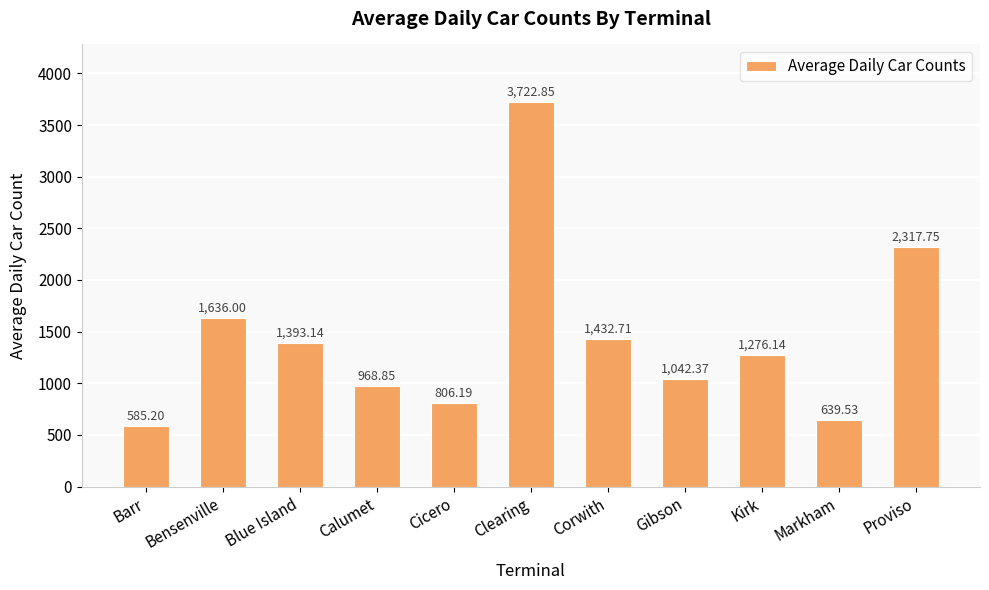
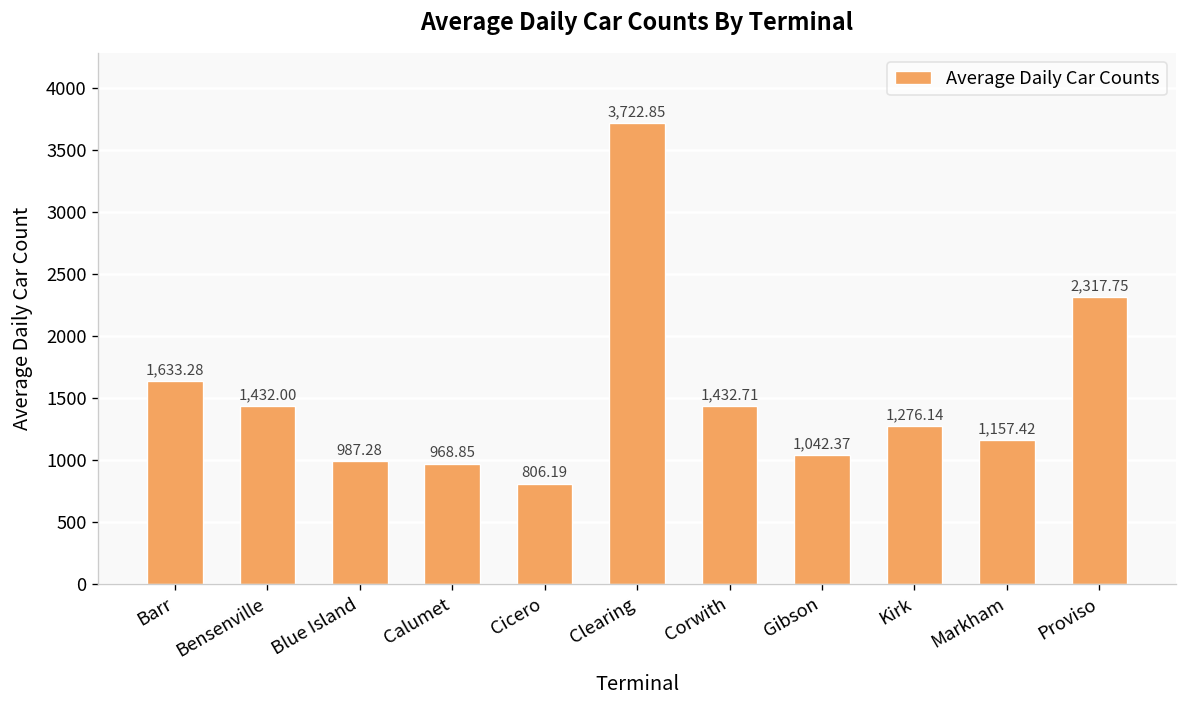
Barr: 585.20 -> 1,633.28
Bensenville: 1,636.00 -> 1,432.00
Blue Island: 1,393.14 -> 987.28
Markham: 639.53 -> 1,157.42
